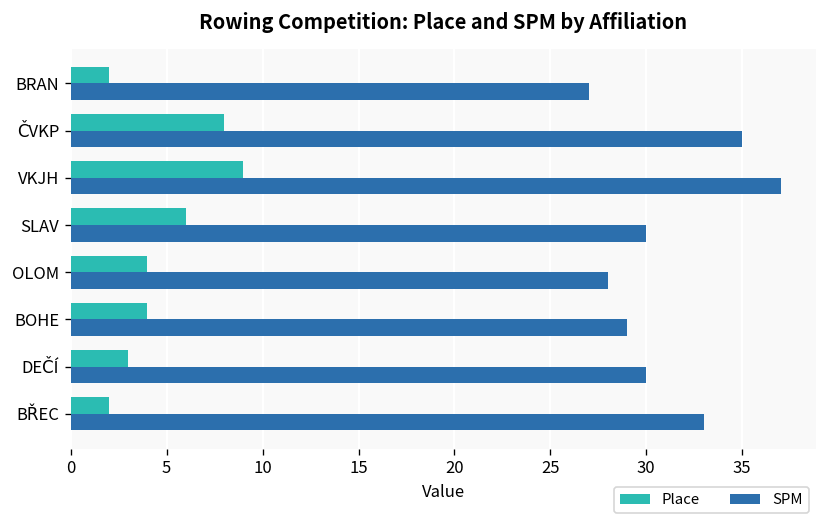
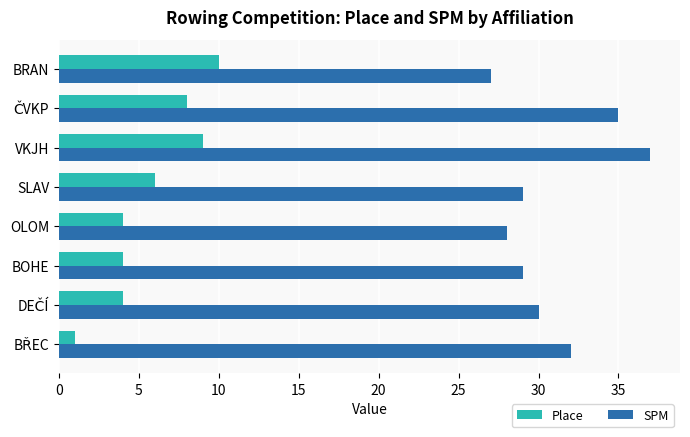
Place, BRAN: 2 -> 10
SPM, SLAV: 30 -> 29
Place, DEČÍ: 3 -> 4
Place, BŘEC: 2 -> 1
SPM, BŘEC: 33 -> 32
